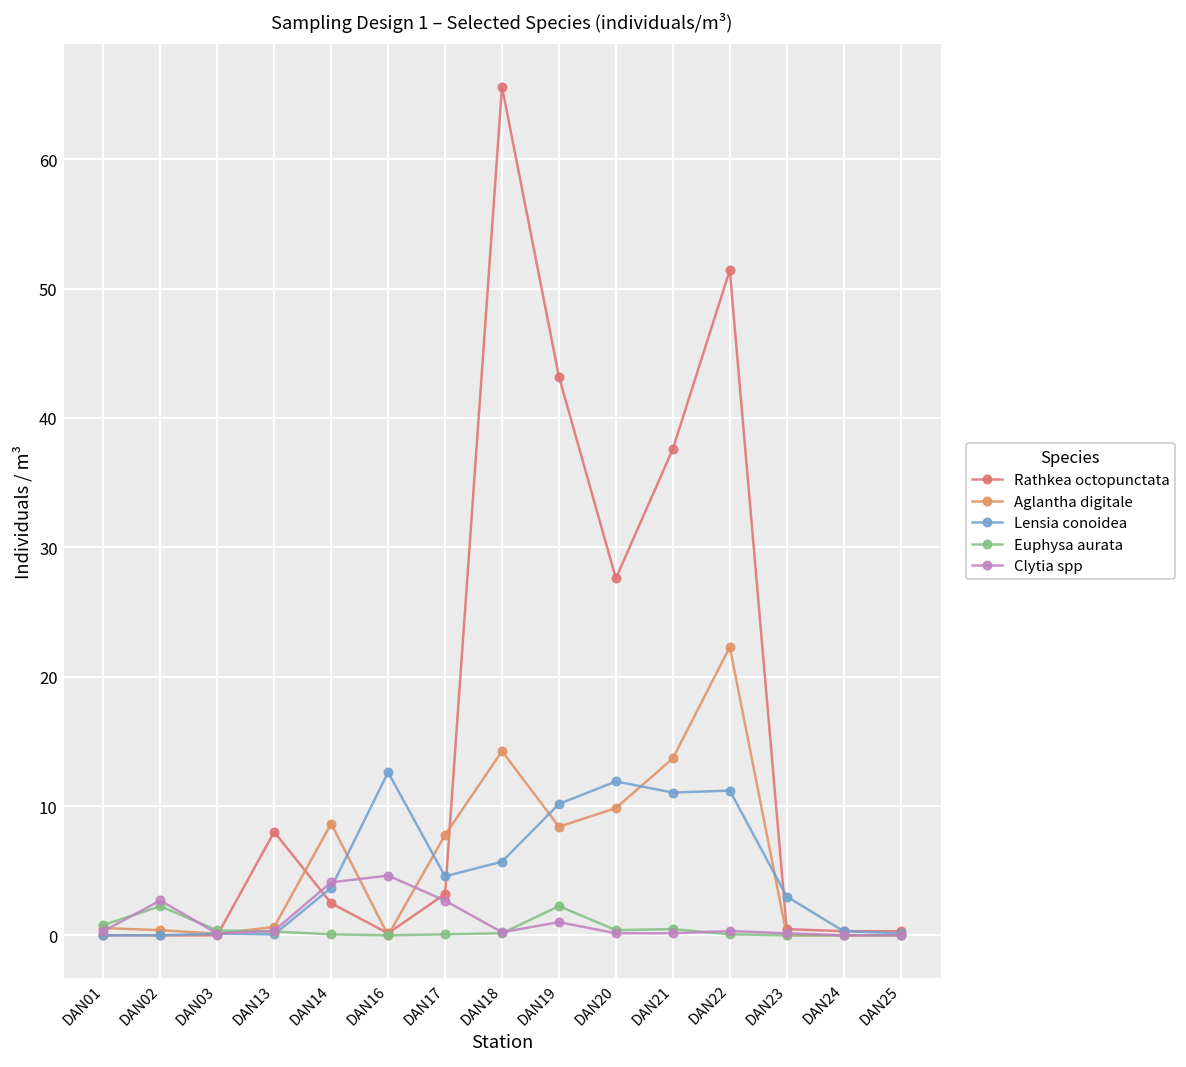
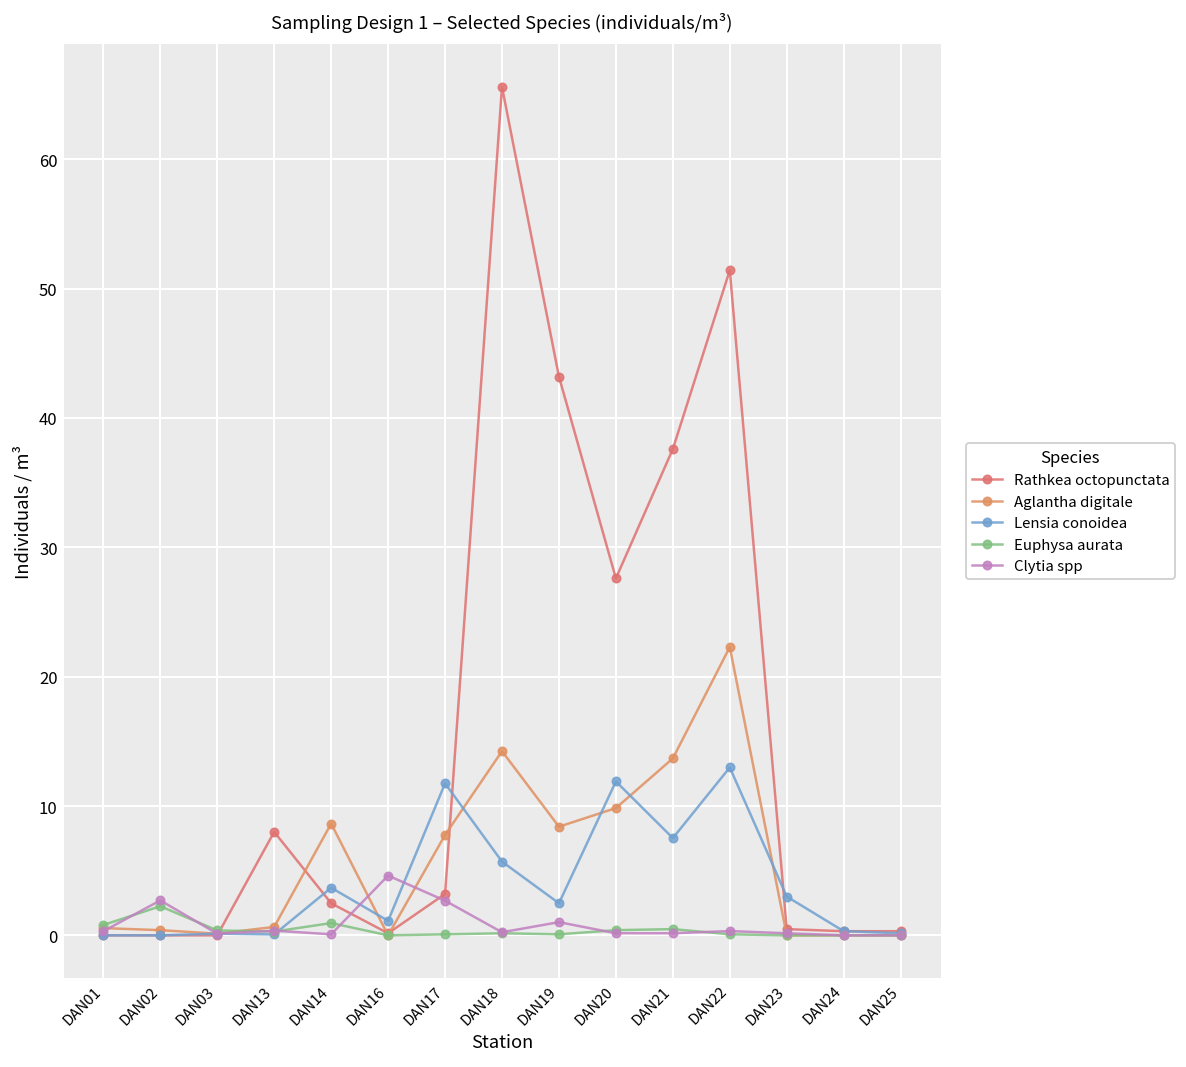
Euphysa aurata, DAN14: 0.1 -> 1.0
Clytia spp, DAN14: 4.1 -> 0.1
Lensia conoidea, DAN16: 12.6 -> 1.1
Lensia conoidea, DAN17: 4.6 -> 11.8
Lensia conoidea, DAN19: 10.2 -> 2.5
Euphysa aurata, DAN19: 2.3 -> 0.1
Lensia conoidea, DAN21: 11.0 -> 7.5
Lensia conoidea, DAN22: 11.2 -> 13.0
